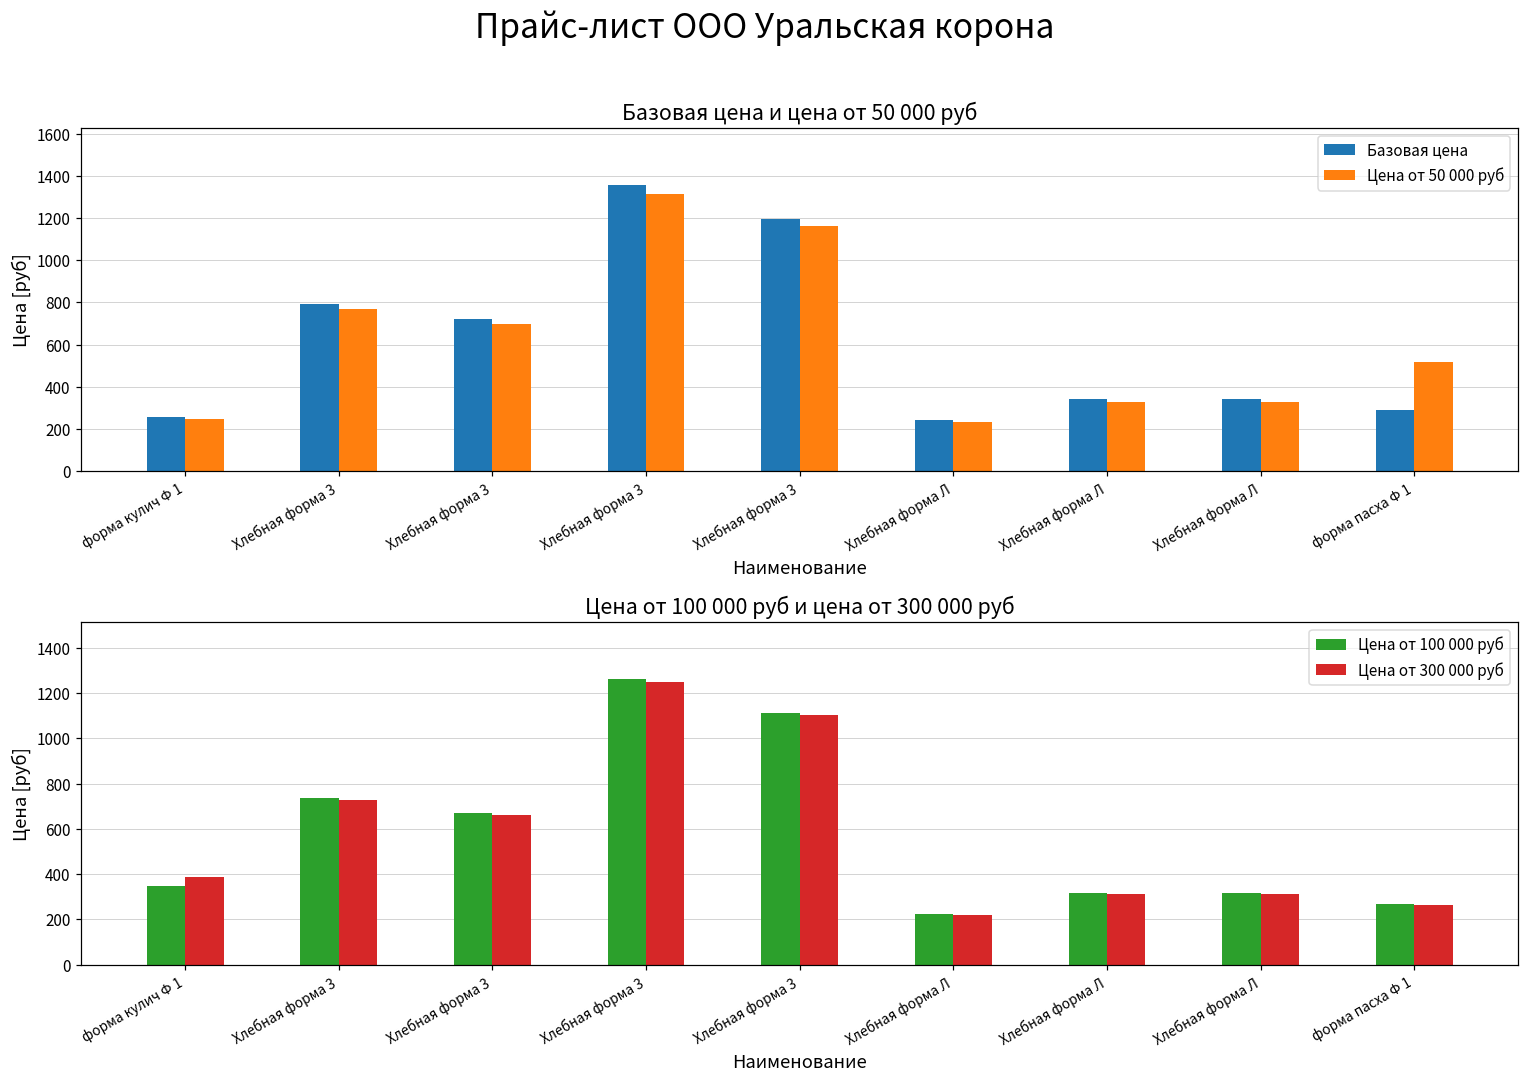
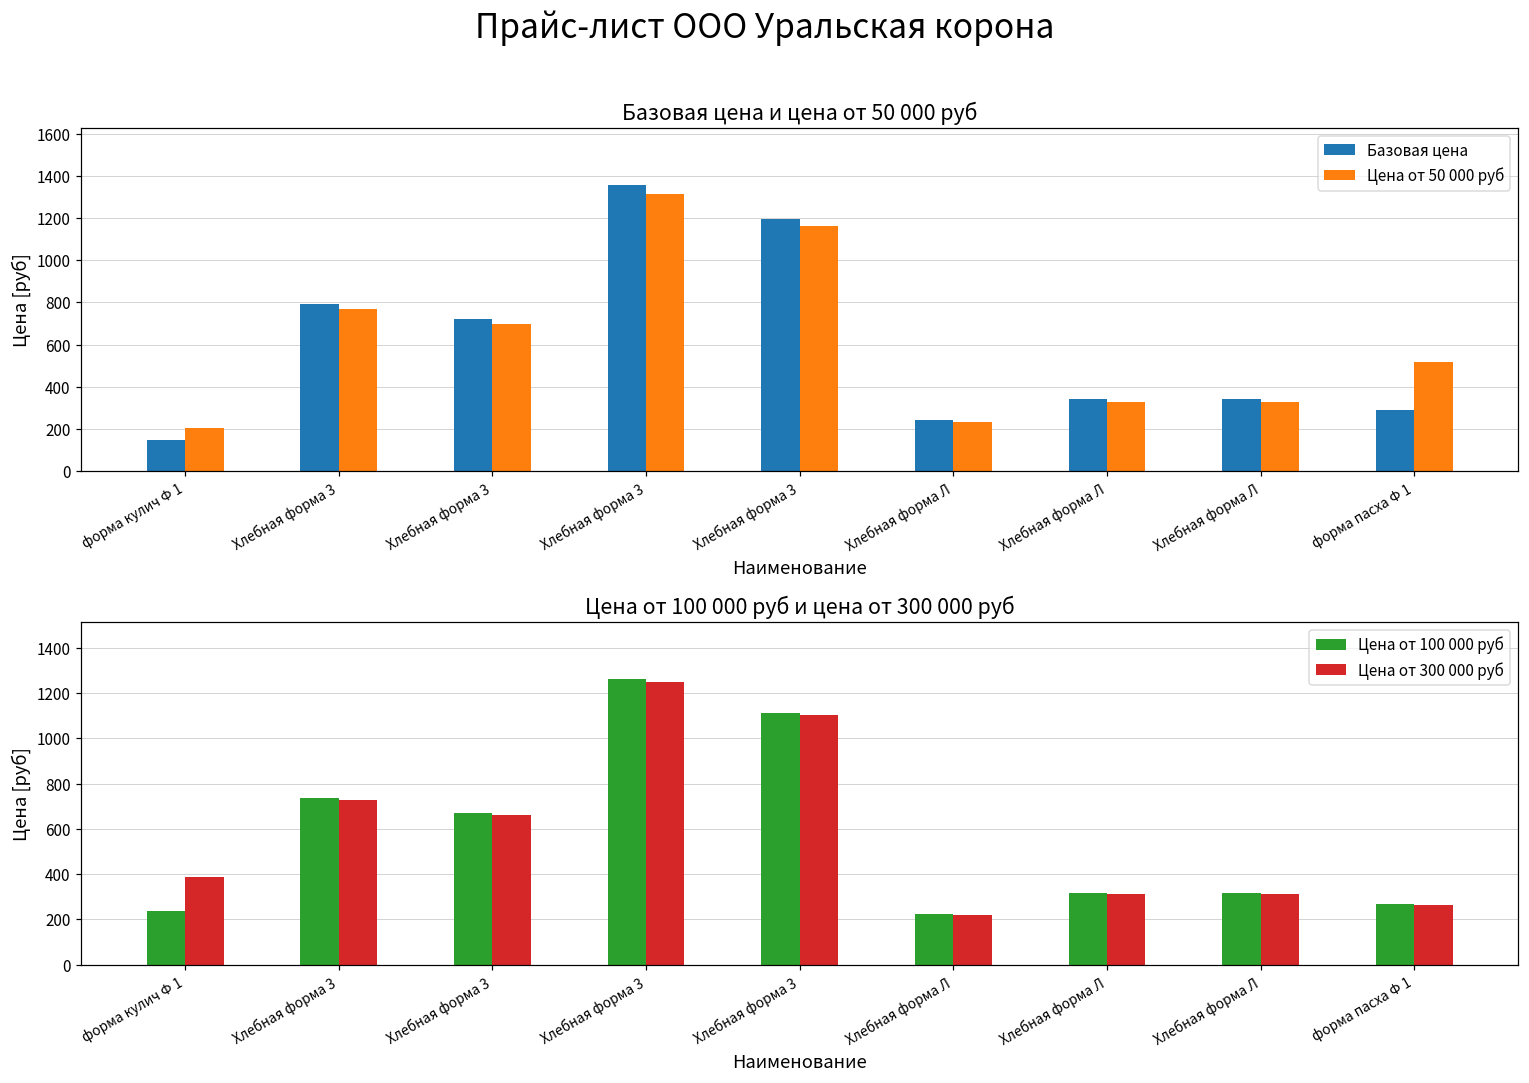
Базовая цена и цена от 50 000 руб, Базовая цена, форма кулич Ф 1: 260 -> 150
Базовая цена и цена от 50 000 руб, Цена от 50 000 руб, форма кулич Ф 1: 250 -> 200
Цена от 100 000 руб и цена от 300 000 руб, Цена от 100 000 руб, форма кулич Ф 1: 350 -> 240
